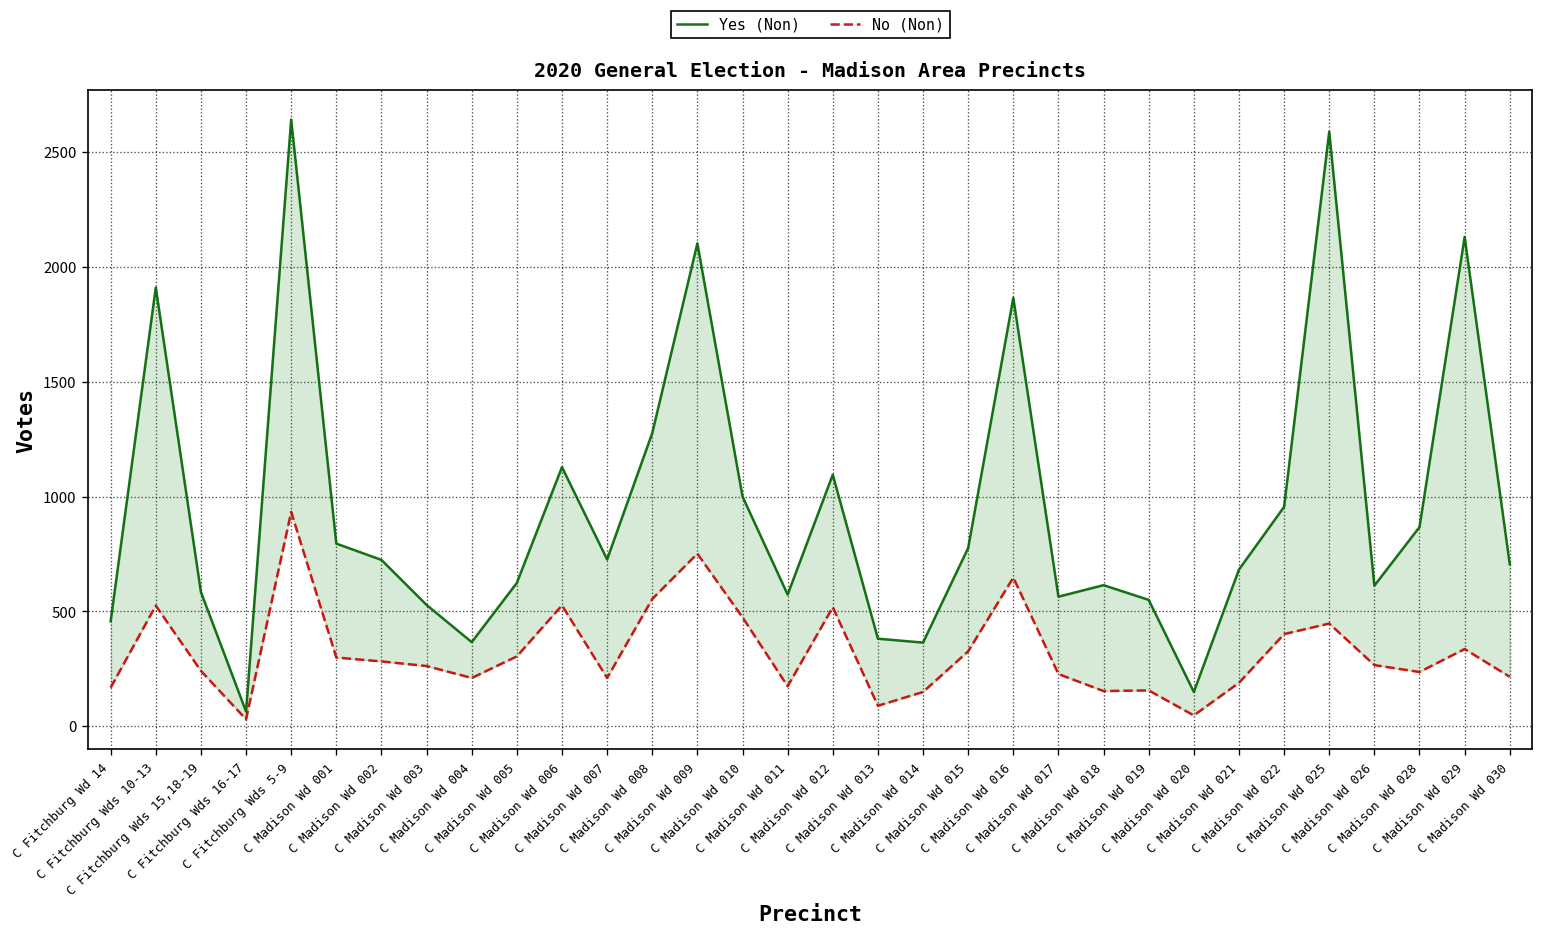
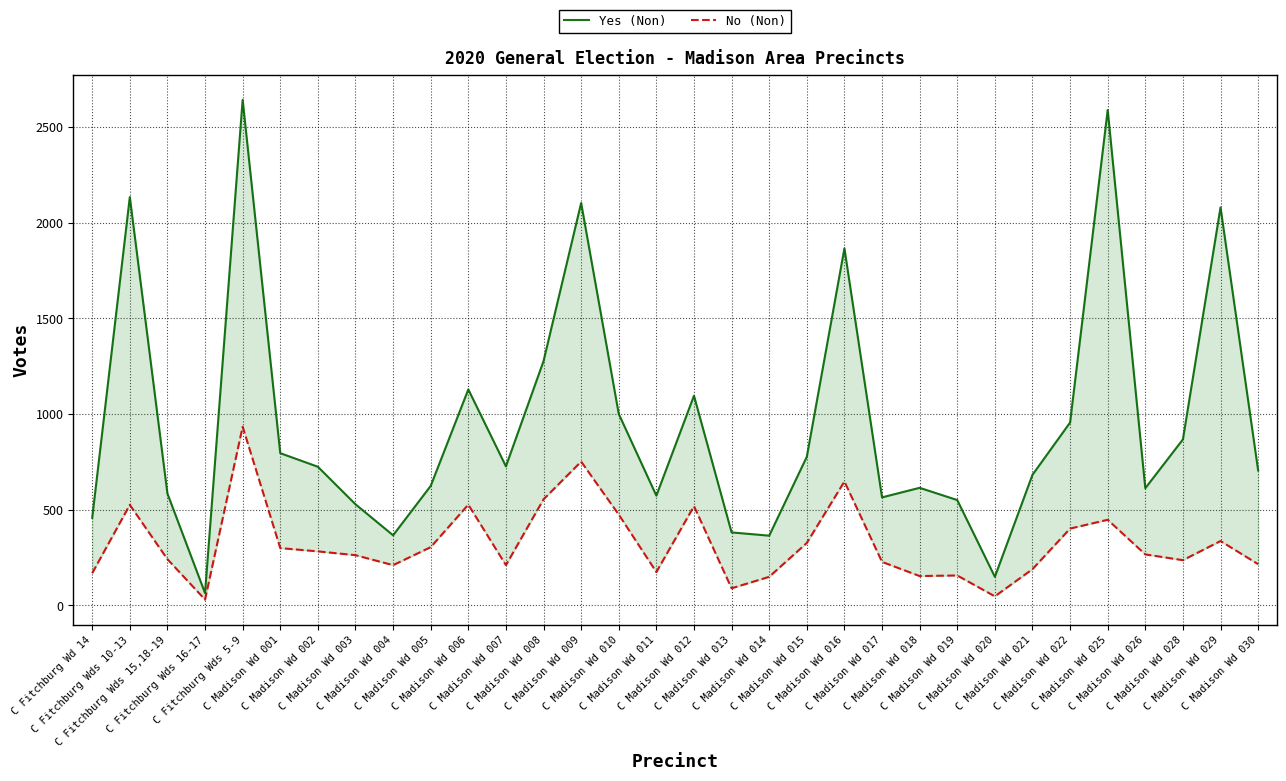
Yes (Non), C Fitchburg Wds 10-13: 1910 -> 2130
Yes (Non), C Madison Wd 029: 2130 -> 2080
